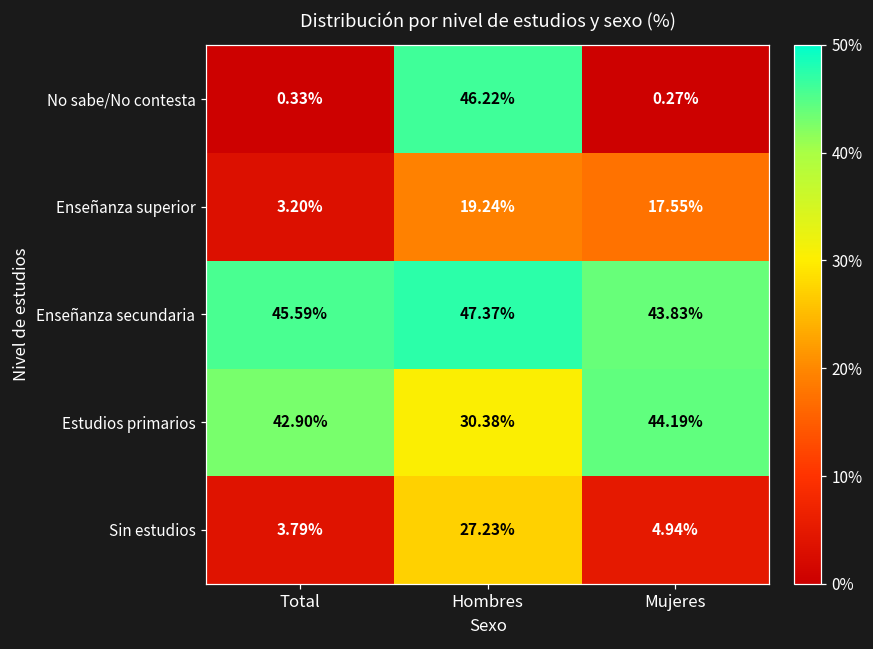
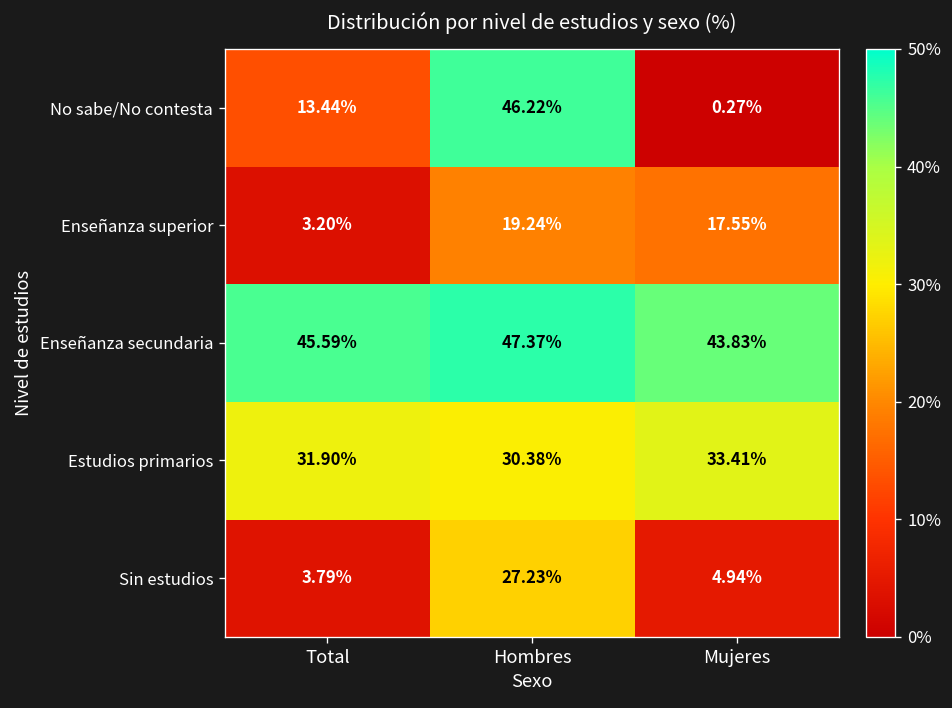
No sabe/No contesta, Total: 0.33% -> 13.44%
Estudios primarios, Total: 42.90% -> 31.90%
Estudios primarios, Mujeres: 44.19% -> 33.41%
